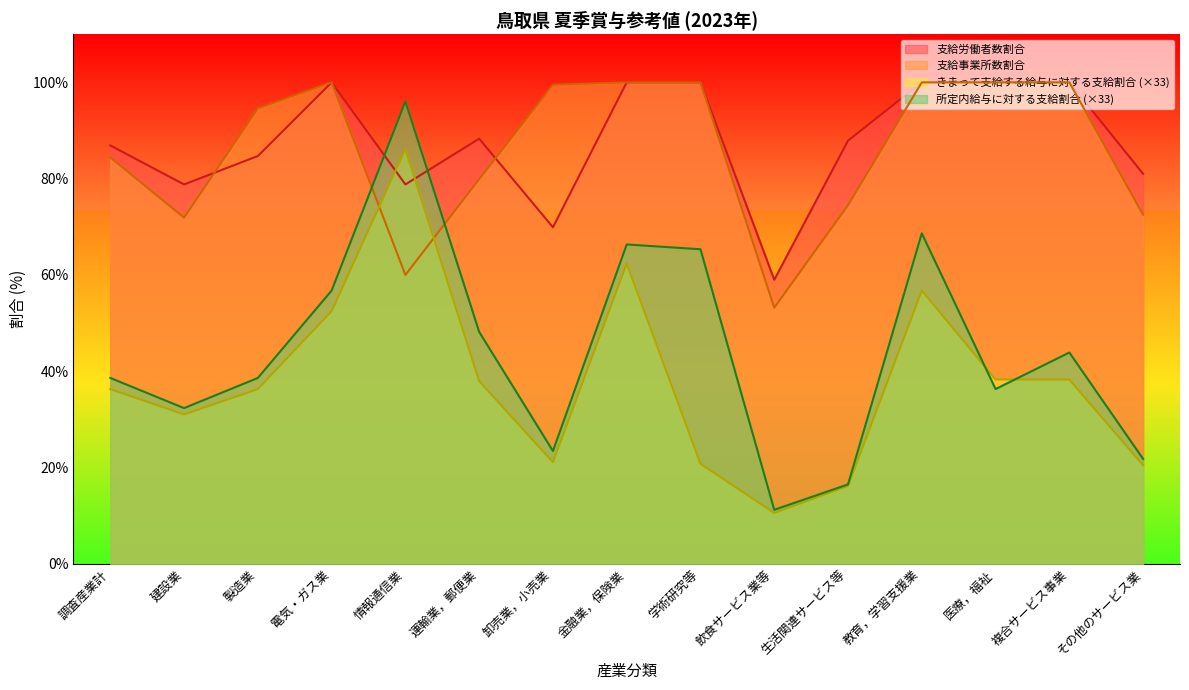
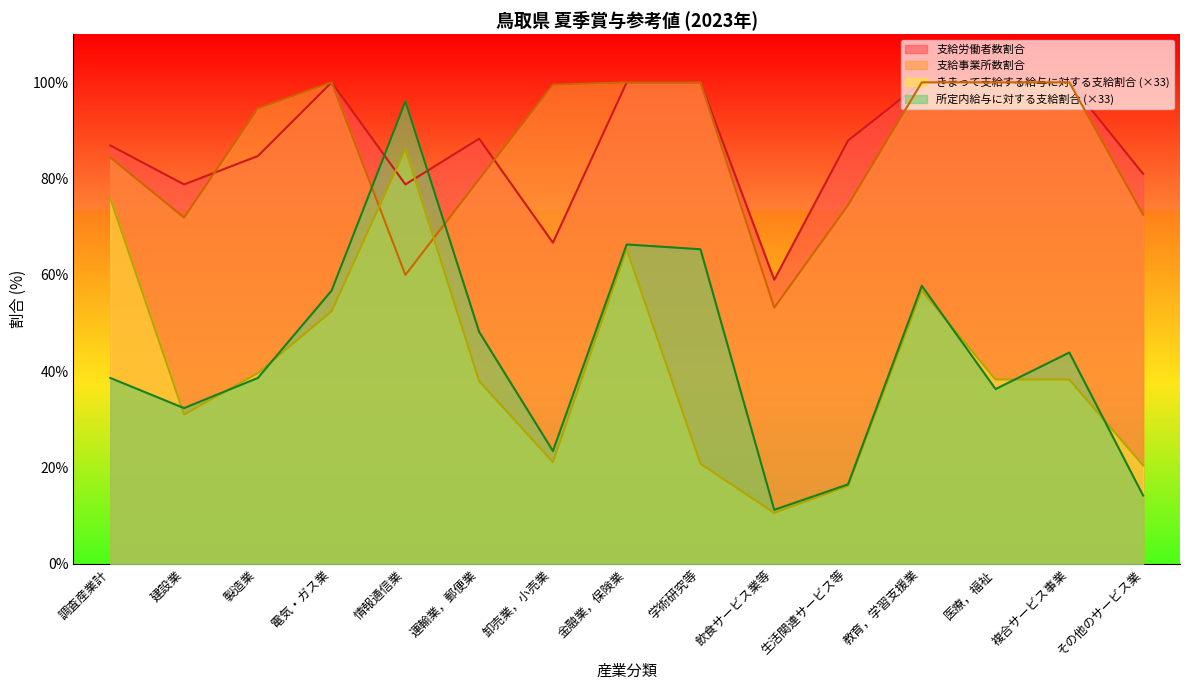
きまって支給する給与に対する支給割合 (×33), 調査産業計: 36% -> 76%
きまって支給する給与に対する支給割合 (×33), 製造業: 36% -> 40%
支給労働者数割合, 卸売業，小売業: 70% -> 67%
きまって支給する給与に対する支給割合 (×33), 金融業，保険業: 62% -> 65%
所定内給与に対する支給割合 (×33), 教育，学習支援業: 69% -> 58%
所定内給与に対する支給割合 (×33), その他のサービス業: 22% -> 14%
